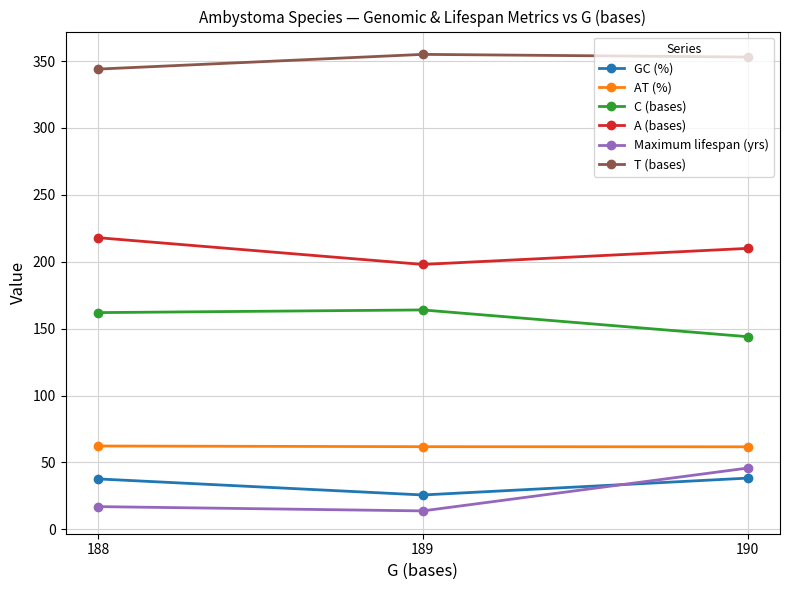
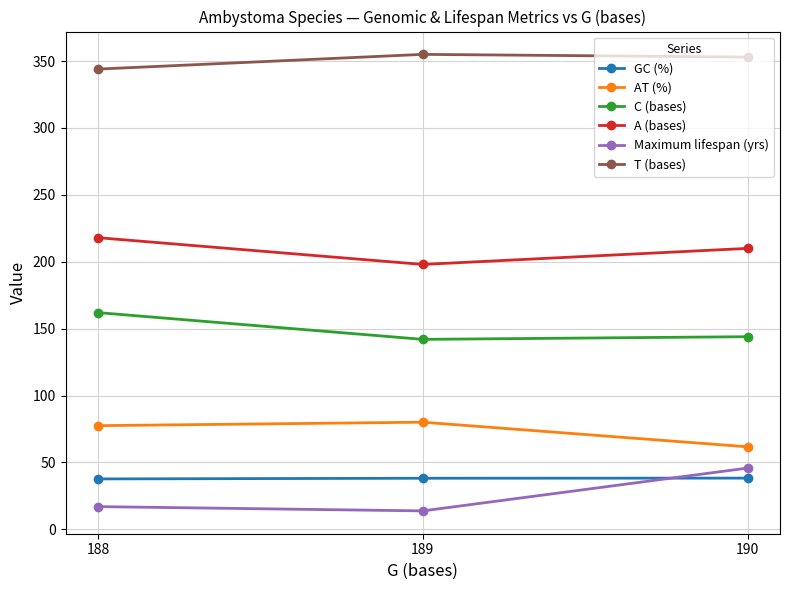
AT (%), 188: 62 -> 78
GC (%), 189: 26 -> 38
AT (%), 189: 62 -> 80
C (bases), 189: 164 -> 142
